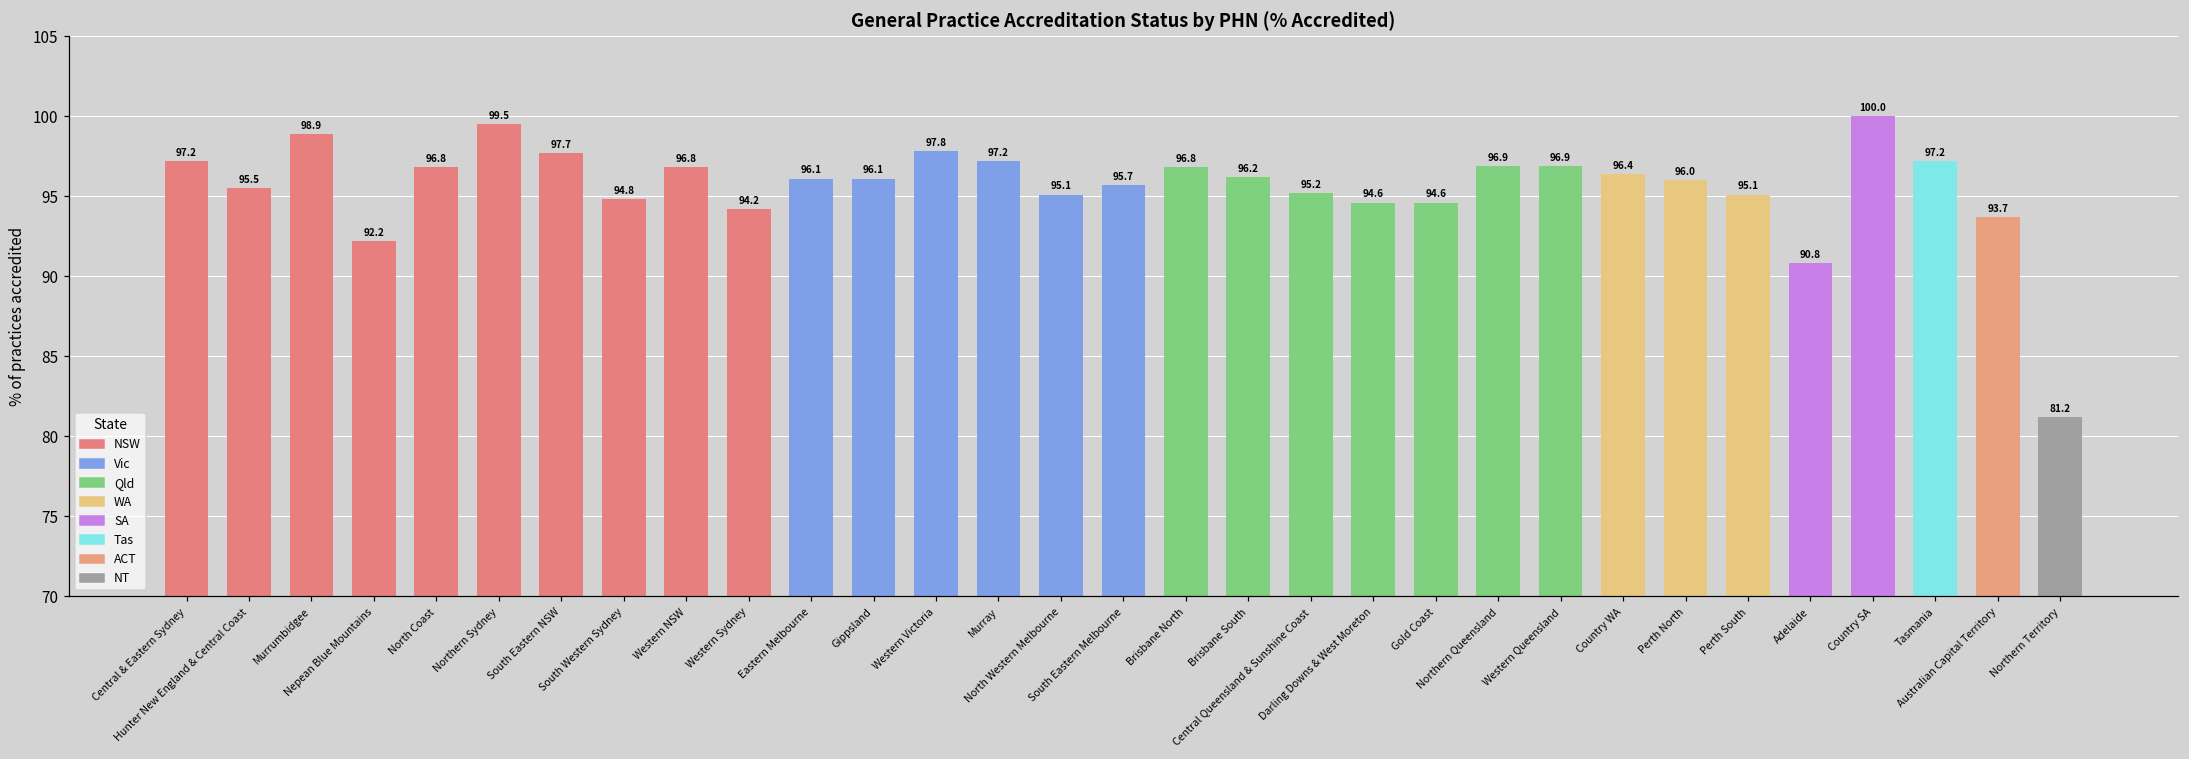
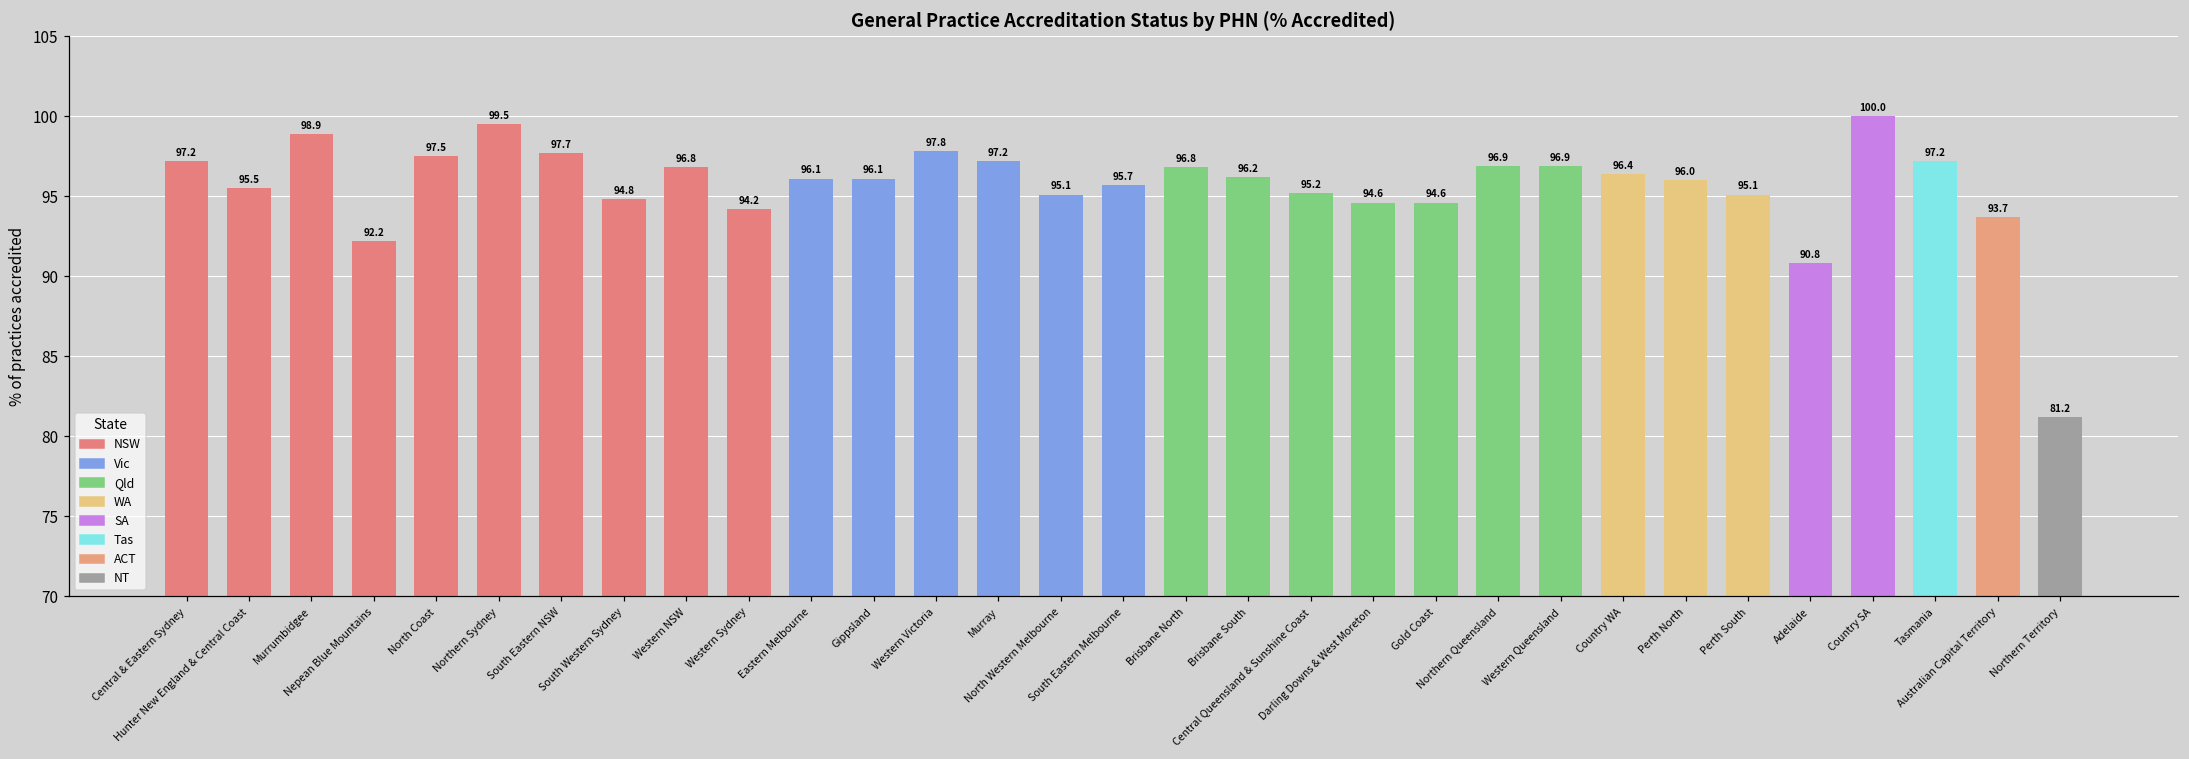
North Coast: 96.8 -> 97.5
